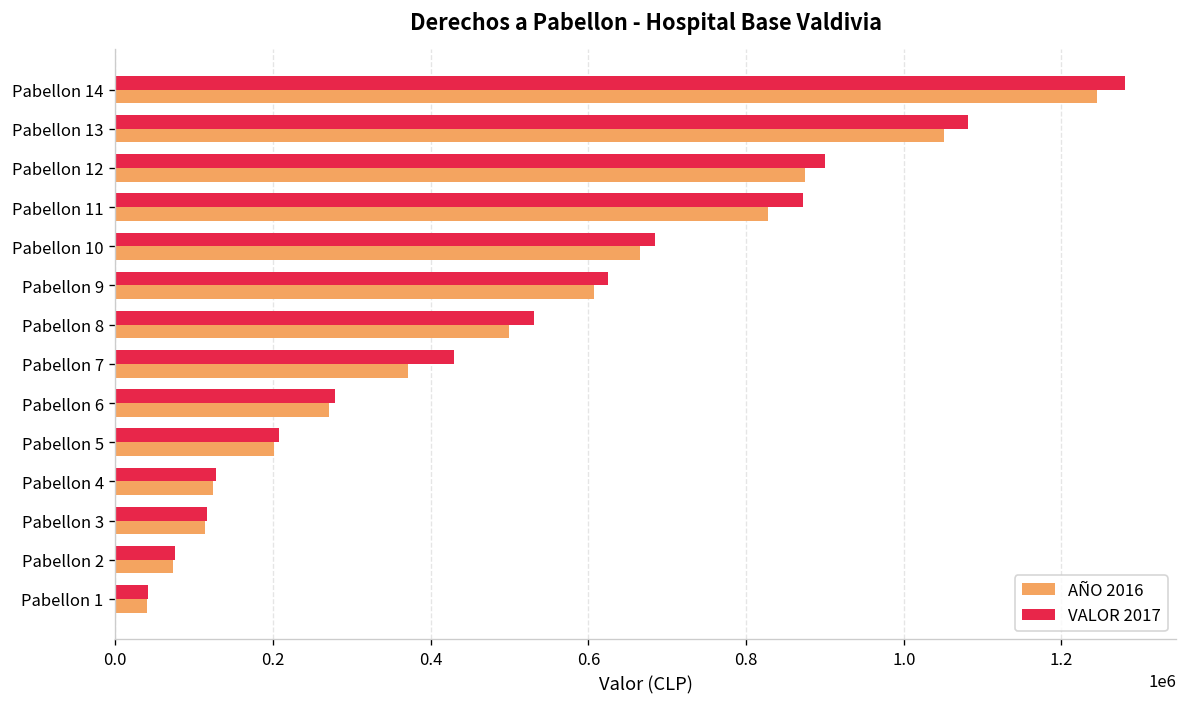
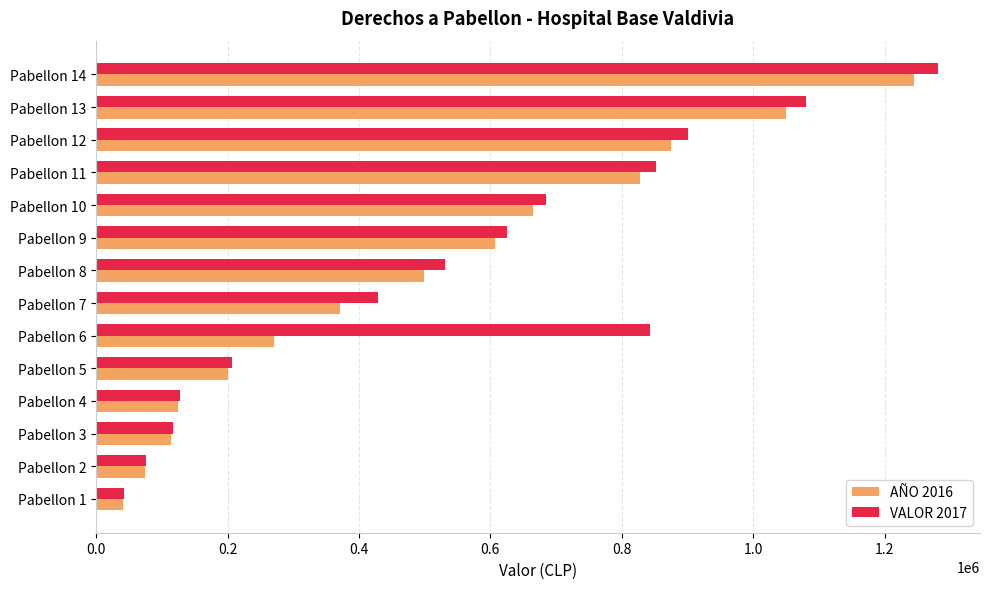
VALOR 2017, Pabellon 11: 870000 -> 850000
VALOR 2017, Pabellon 6: 280000 -> 840000
